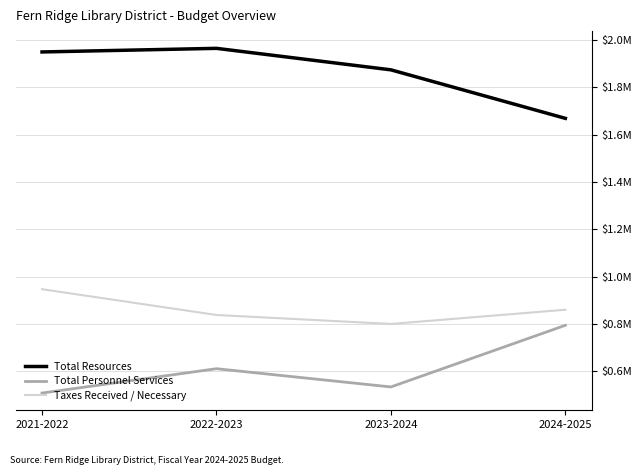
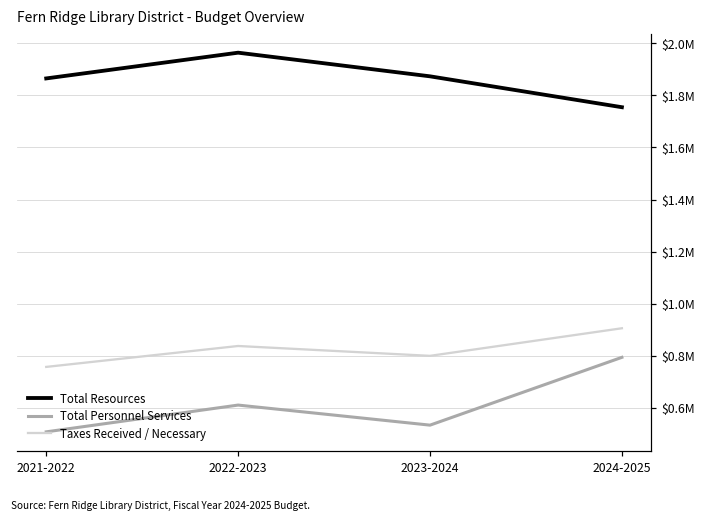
Total Resources, 2021-2022: $1950000 -> $1870000
Taxes Received / Necessary, 2021-2022: $950000 -> $760000
Total Resources, 2024-2025: $1670000 -> $1750000
Taxes Received / Necessary, 2024-2025: $860000 -> $910000
